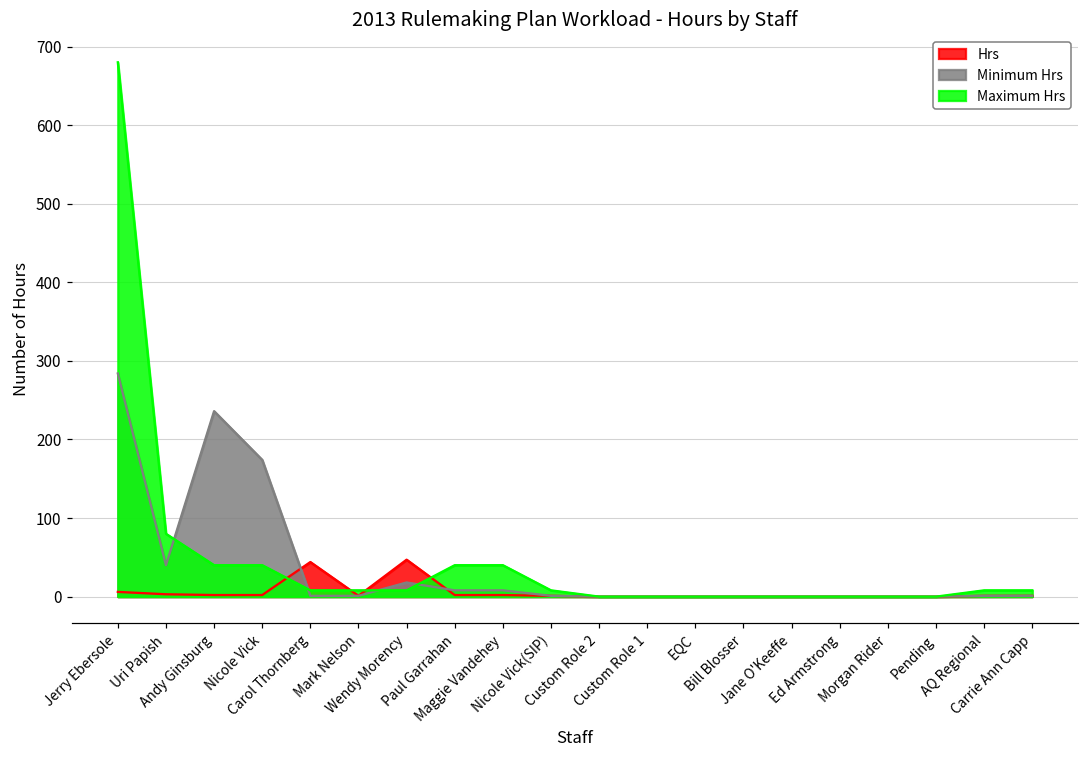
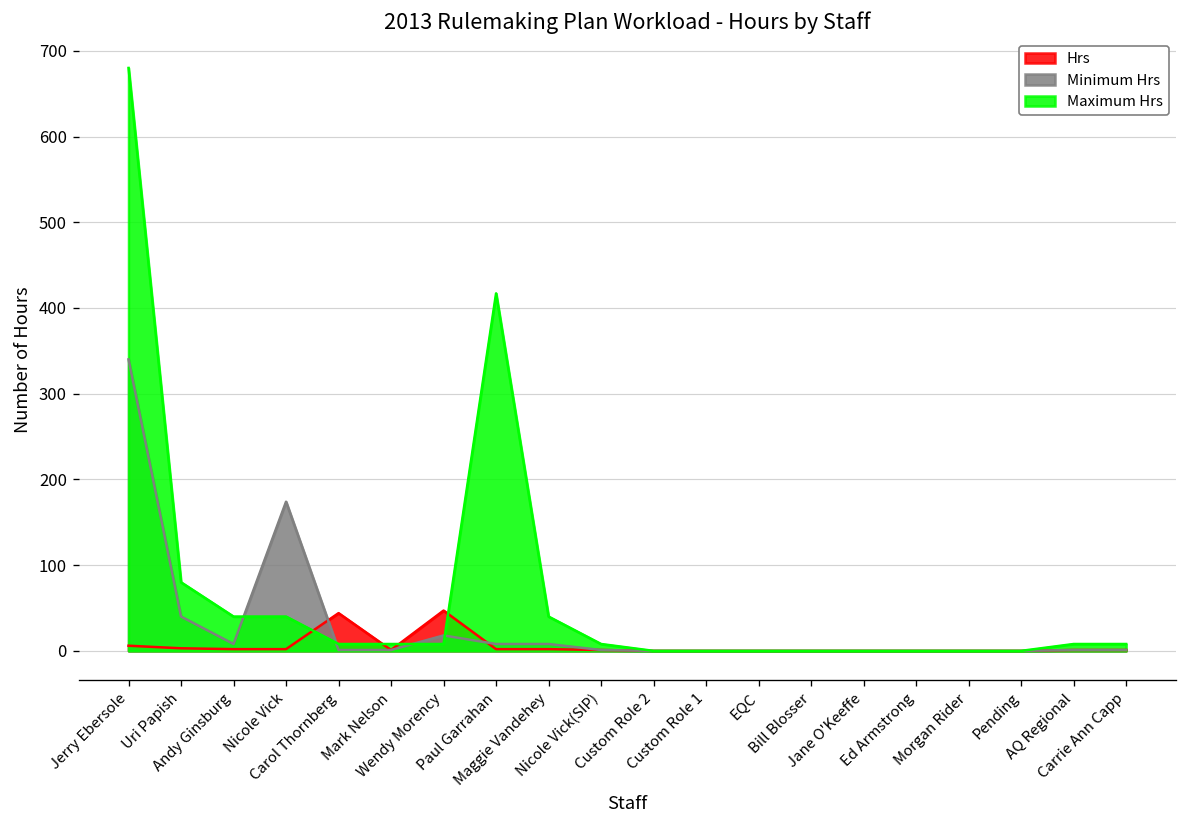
Minimum Hrs, Jerry Ebersole: 280 -> 340
Minimum Hrs, Andy Ginsburg: 240 -> 10
Maximum Hrs, Paul Garrahan: 40 -> 420
